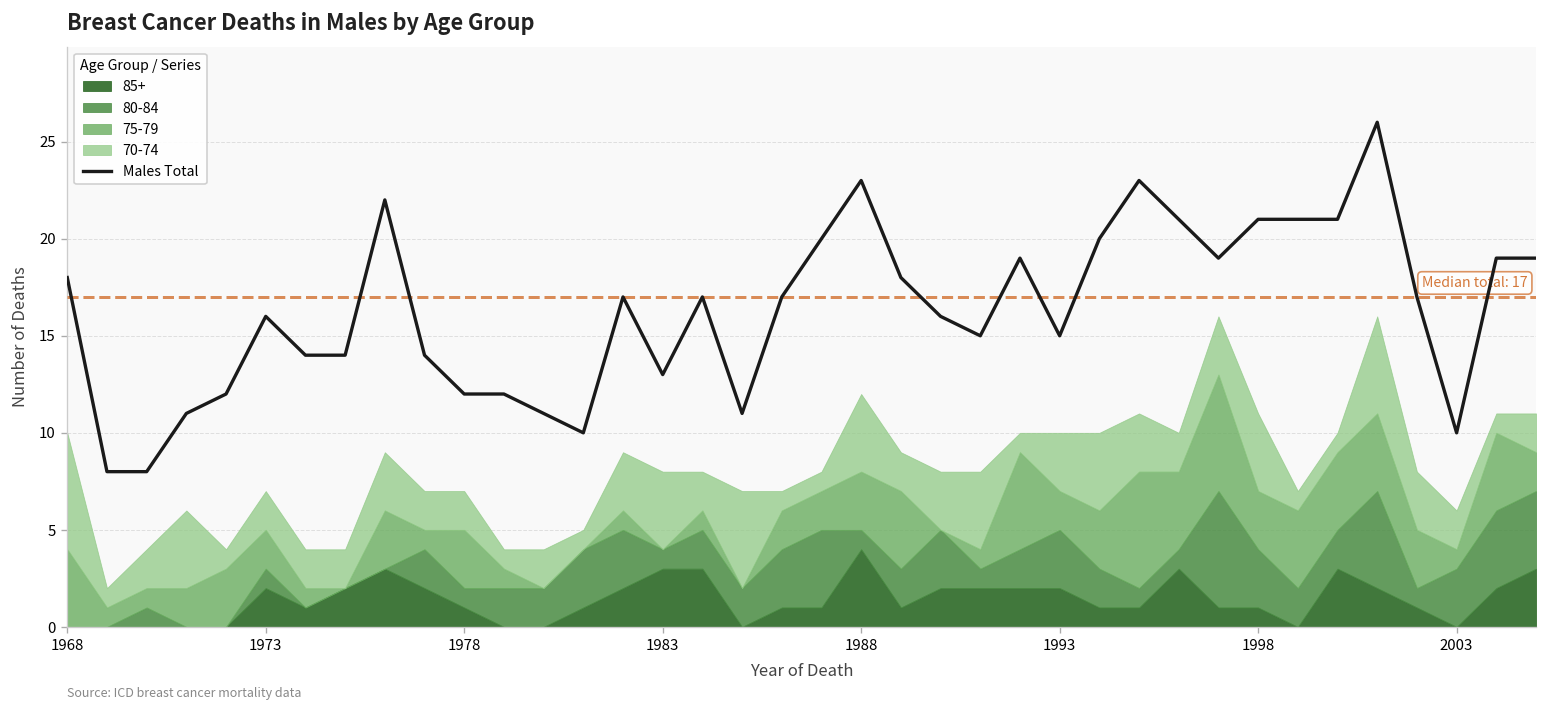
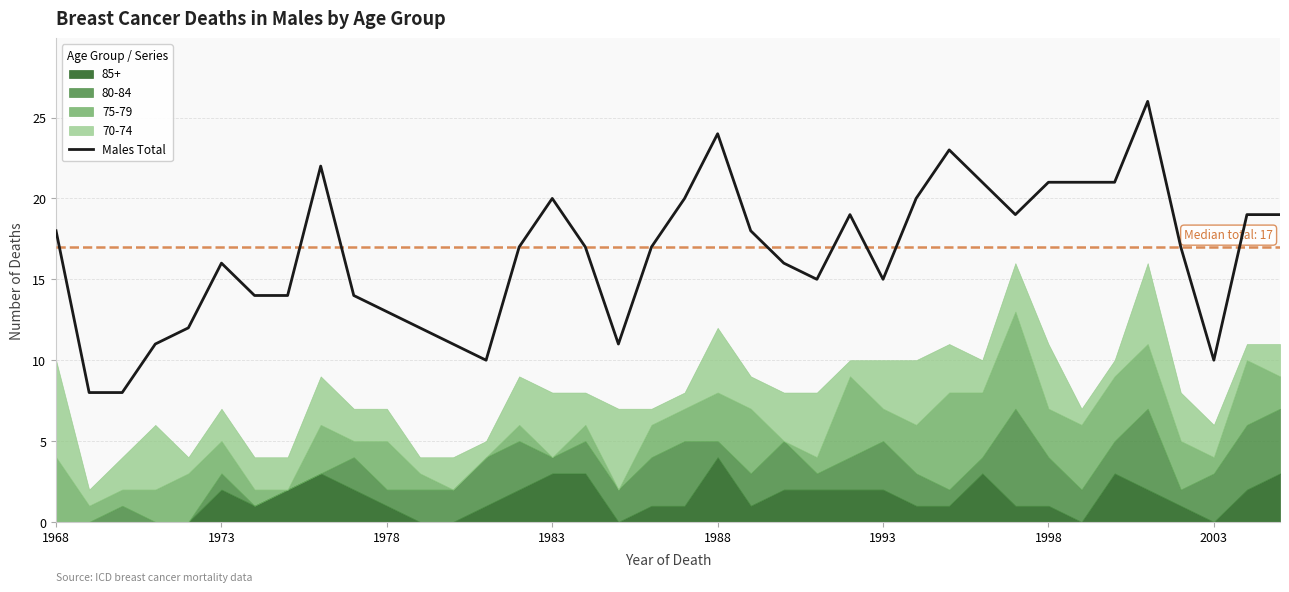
Males Total, 1978: 12 -> 13
Males Total, 1983: 13 -> 20
Males Total, 1988: 23 -> 24
